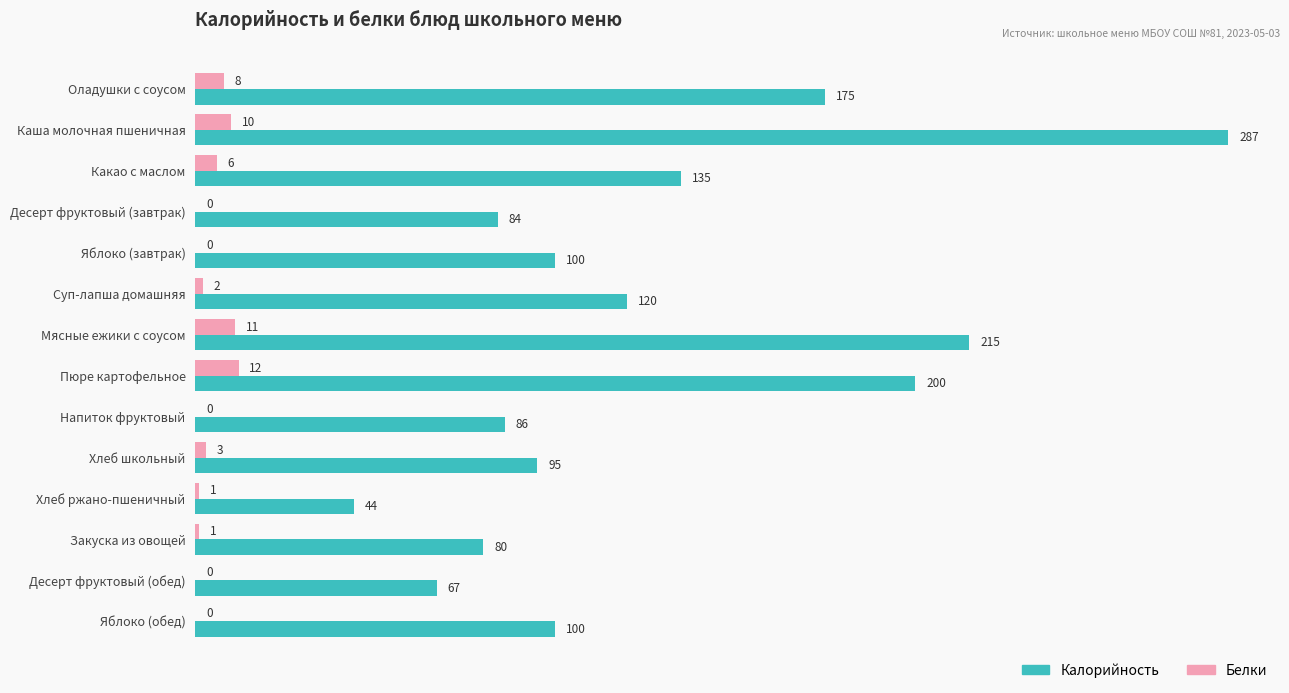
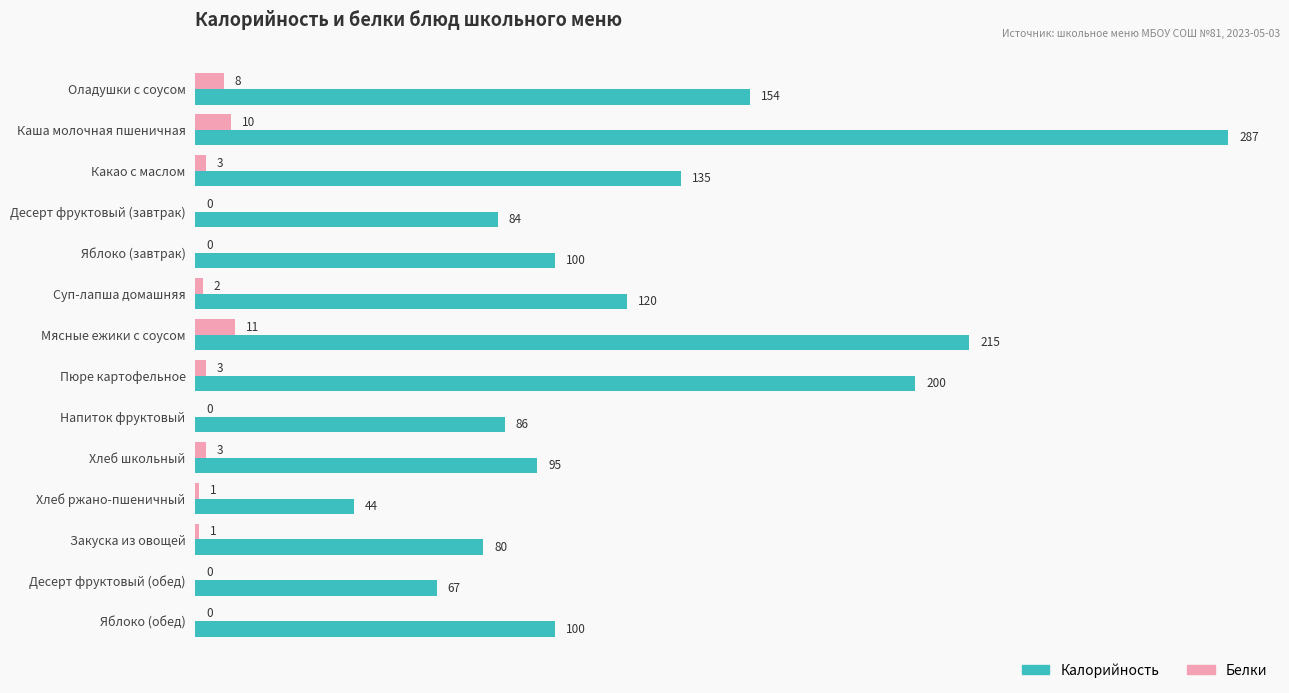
Калорийность, Оладушки с соусом: 175 -> 154
Белки, Какао с маслом: 6 -> 3
Белки, Пюре картофельное: 12 -> 3
